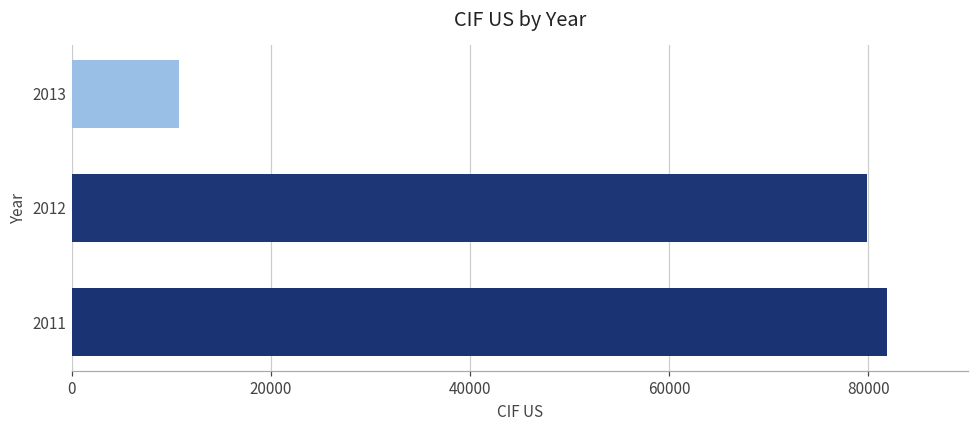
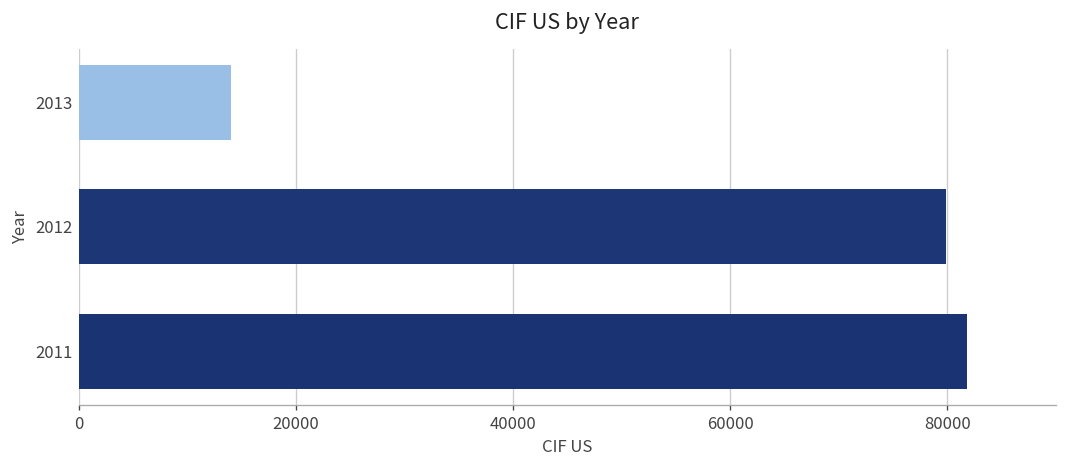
2013: 11000 -> 14000
